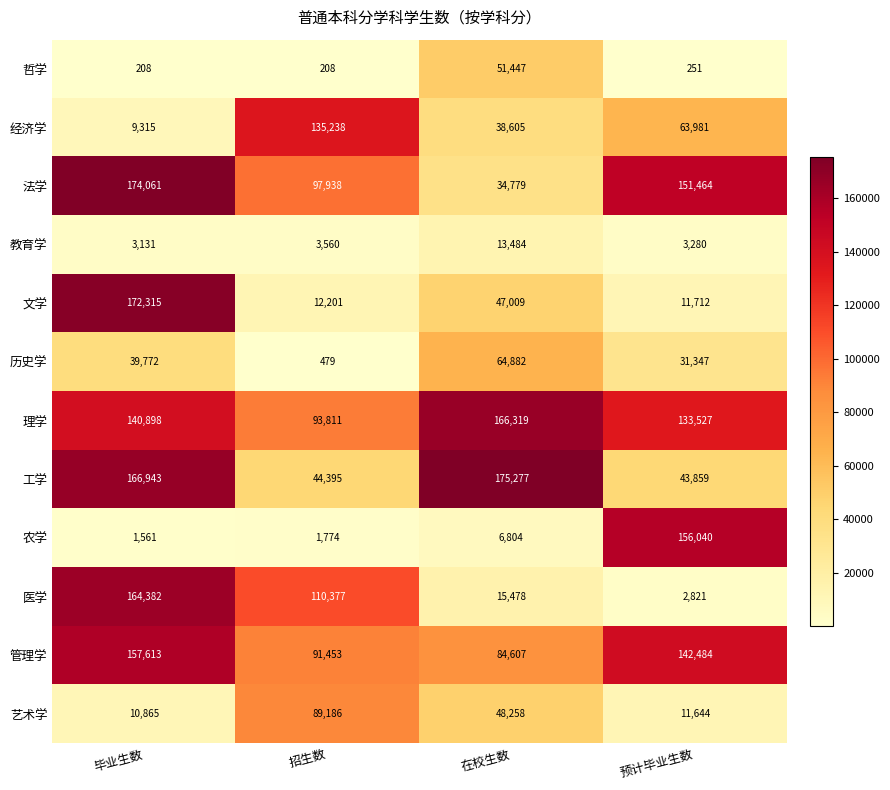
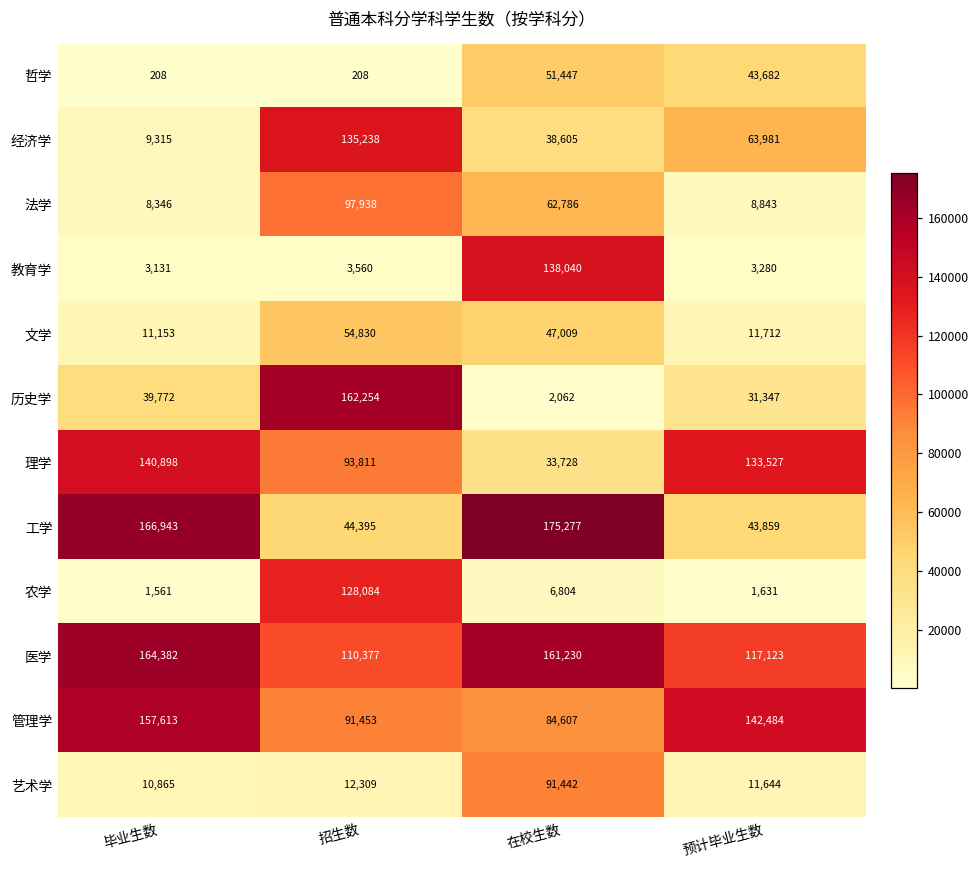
哲学, 预计毕业生数: 251 -> 43,682
法学, 毕业生数: 174,061 -> 8,346
法学, 在校生数: 34,779 -> 62,786
法学, 预计毕业生数: 151,464 -> 8,843
教育学, 在校生数: 13,484 -> 138,040
文学, 毕业生数: 172,315 -> 11,153
文学, 招生数: 12,201 -> 54,830
历史学, 招生数: 479 -> 162,254
历史学, 在校生数: 64,882 -> 2,062
理学, 在校生数: 166,319 -> 33,728
农学, 招生数: 1,774 -> 128,084
农学, 预计毕业生数: 156,040 -> 1,631
医学, 在校生数: 15,478 -> 161,230
医学, 预计毕业生数: 2,821 -> 117,123
艺术学, 招生数: 89,186 -> 12,309
艺术学, 在校生数: 48,258 -> 91,442
